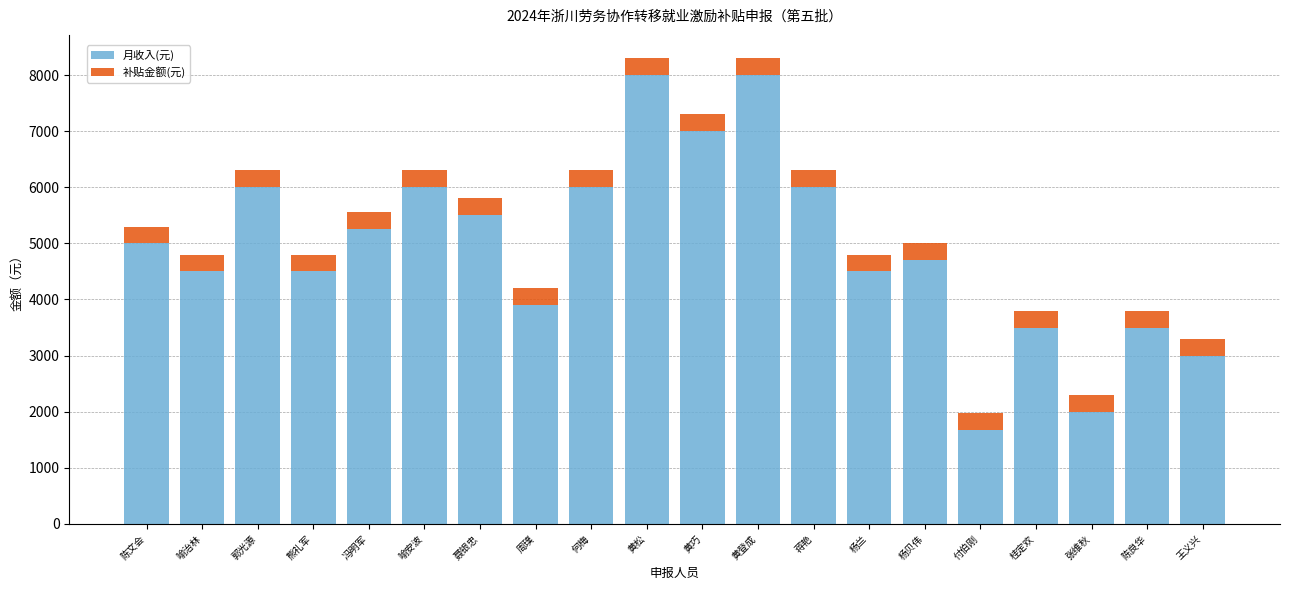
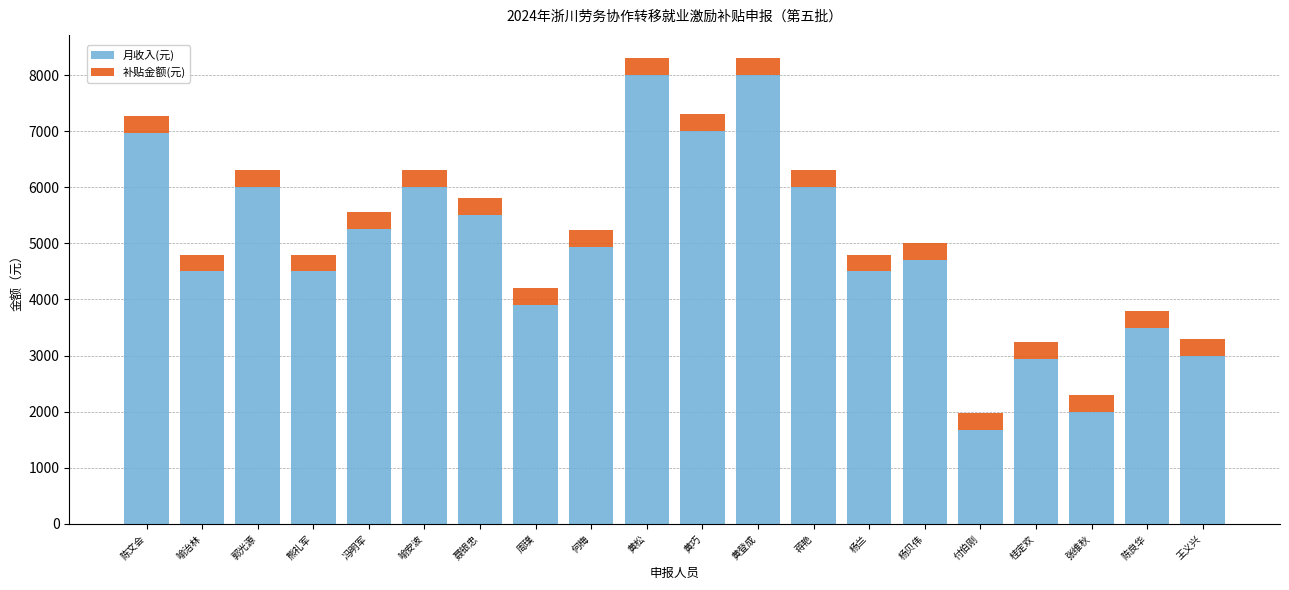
月收入(元), 陈文会: 5000 -> 7000
月收入(元), 何梅: 6000 -> 4900
月收入(元), 桂定欢: 3500 -> 2900
